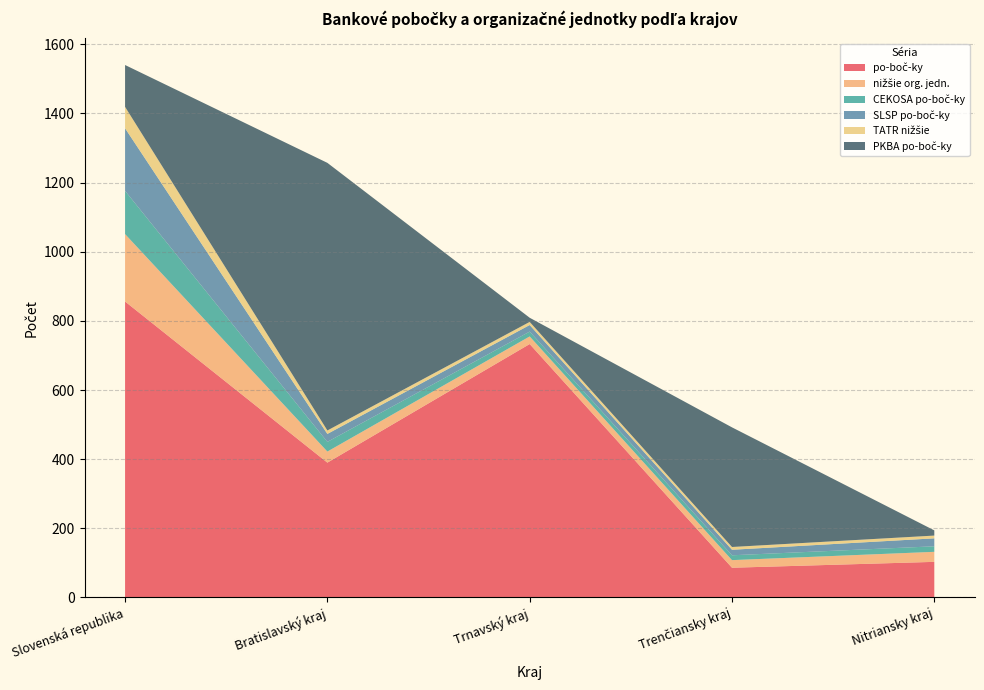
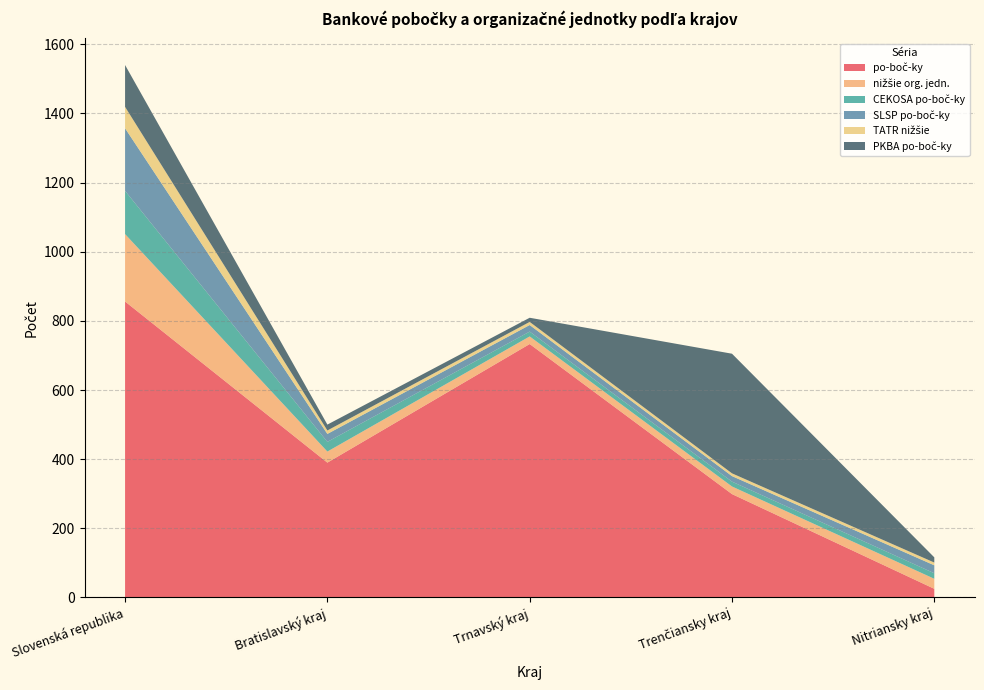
PKBA po-boč-ky, Bratislavský kraj: 770 -> 20
po-boč-ky, Trenčiansky kraj: 90 -> 300
po-boč-ky, Nitriansky kraj: 100 -> 30
